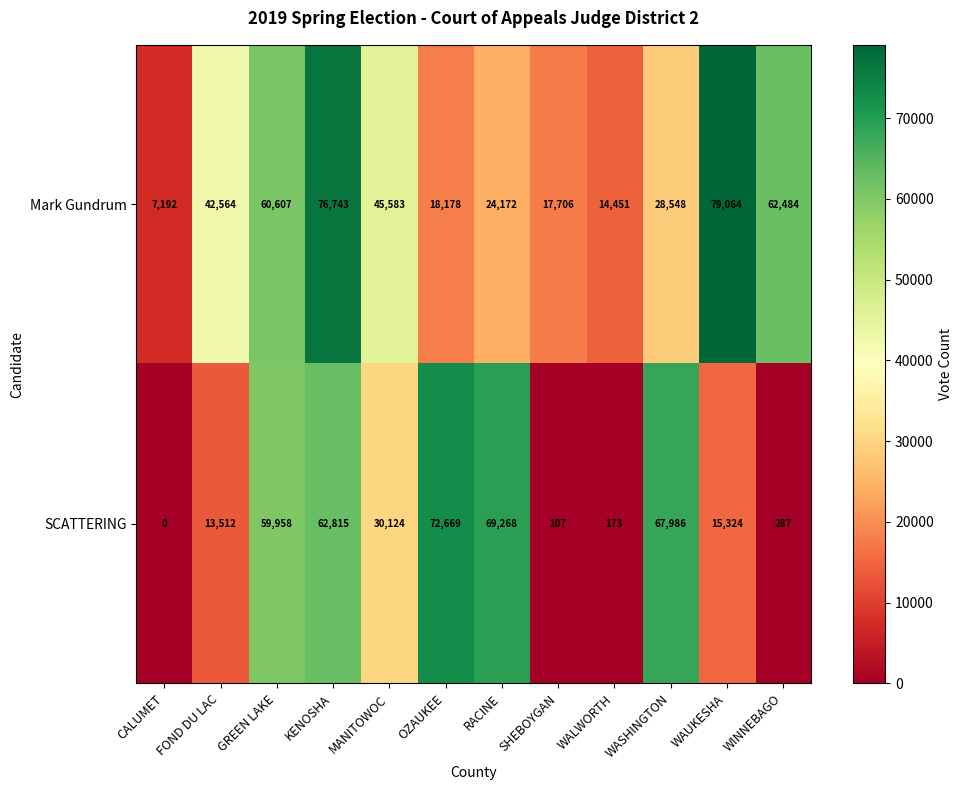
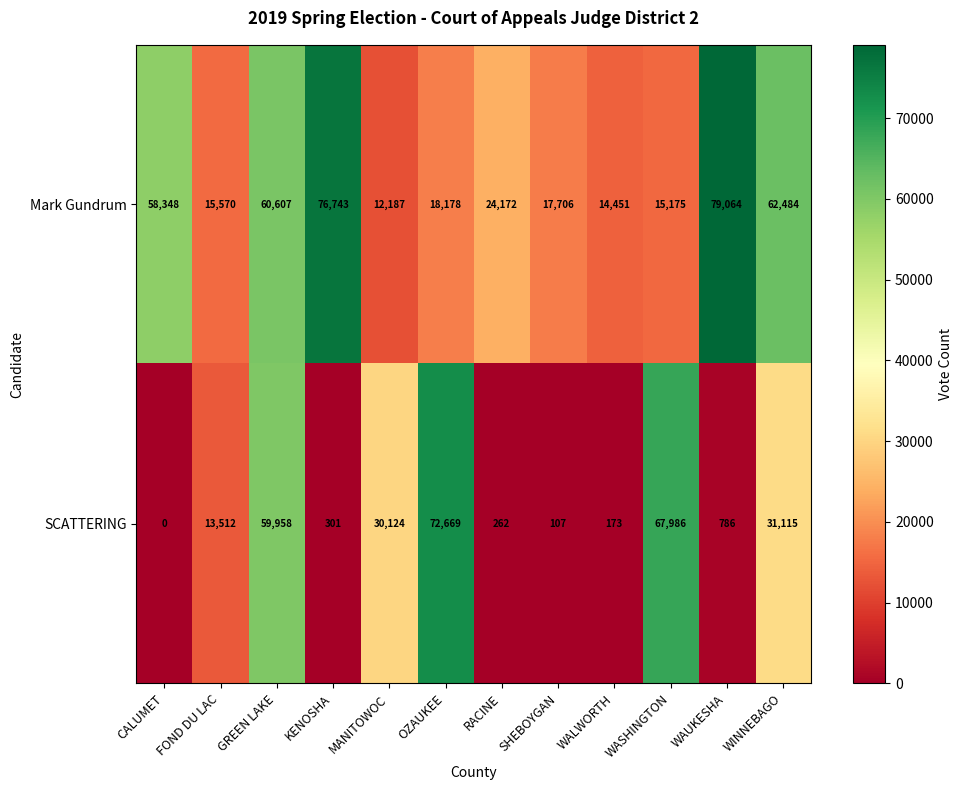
Mark Gundrum, CALUMET: 7,192 -> 58,348
Mark Gundrum, FOND DU LAC: 42,564 -> 15,570
Mark Gundrum, MANITOWOC: 45,583 -> 12,187
Mark Gundrum, WASHINGTON: 28,548 -> 15,175
SCATTERING, KENOSHA: 62,815 -> 301
SCATTERING, RACINE: 69,268 -> 262
SCATTERING, WAUKESHA: 15,324 -> 786
SCATTERING, WINNEBAGO: 287 -> 31,115
